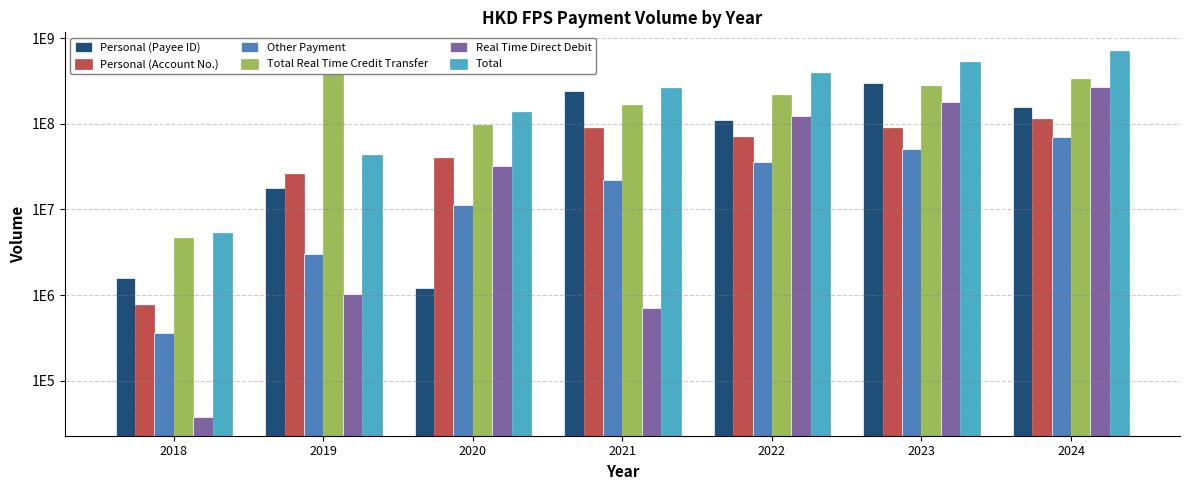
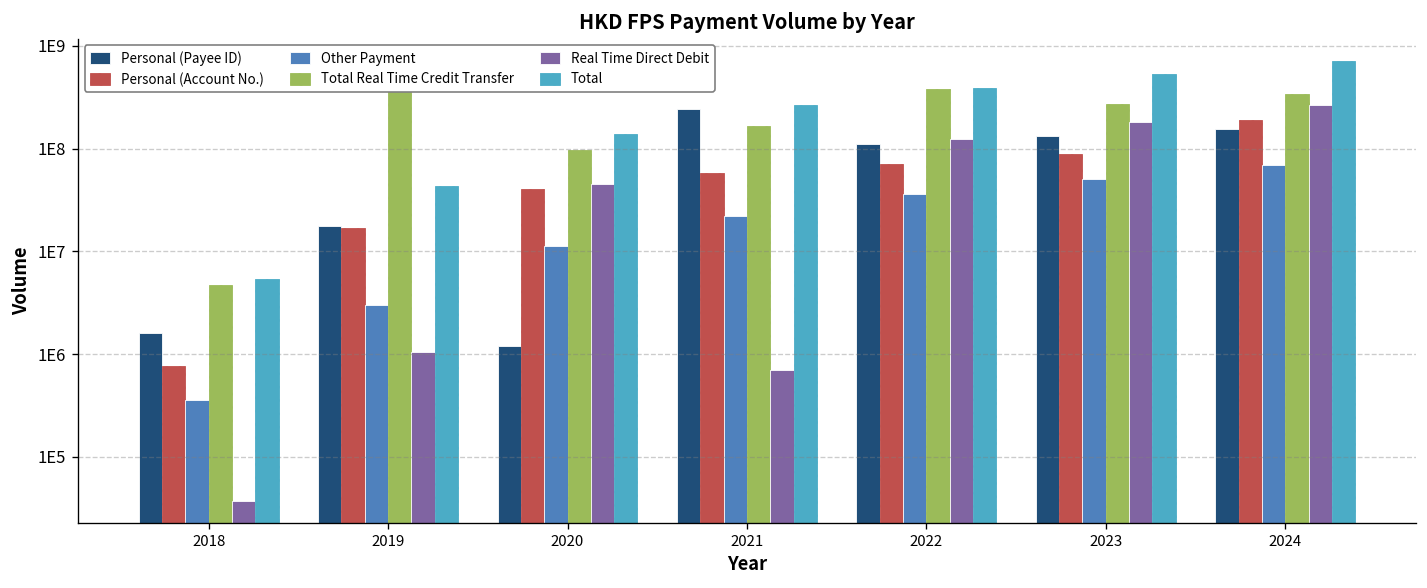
Personal (Account No.), 2019: 26000000 -> 17000000
Real Time Direct Debit, 2020: 32000000 -> 40000000
Personal (Account No.), 2021: 90000000 -> 60000000
Total Real Time Credit Transfer, 2022: 220000000 -> 400000000
Personal (Payee ID), 2023: 300000000 -> 130000000
Personal (Account No.), 2024: 110000000 -> 190000000
